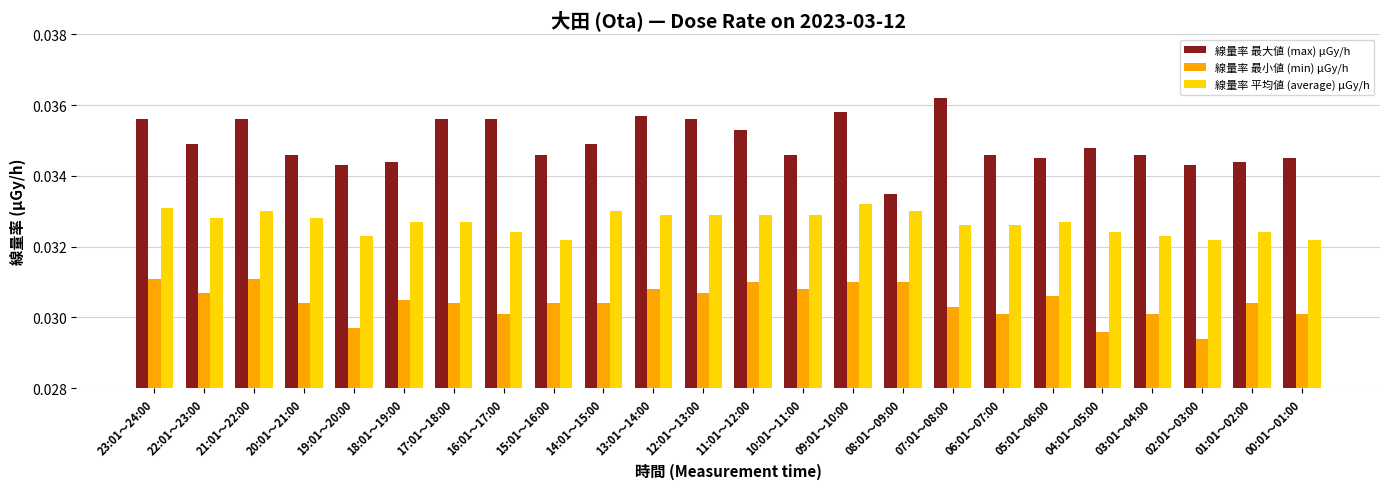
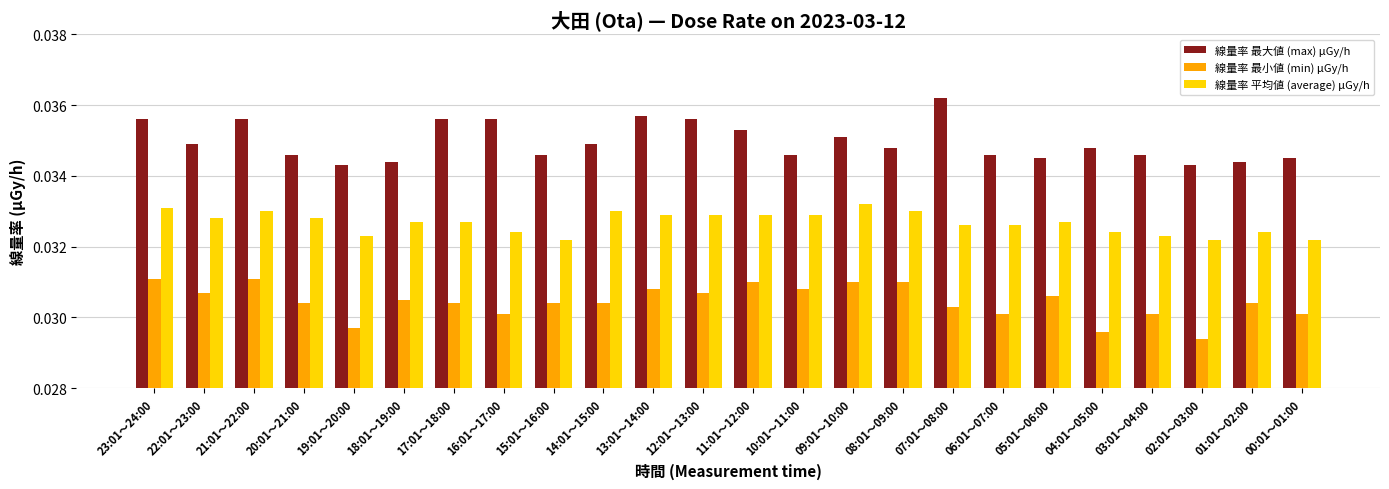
線量率 最大値 (max) μGy/h, 09:01～10:00: 0.0358 -> 0.0351
線量率 最大値 (max) μGy/h, 08:01～09:00: 0.0335 -> 0.0348
